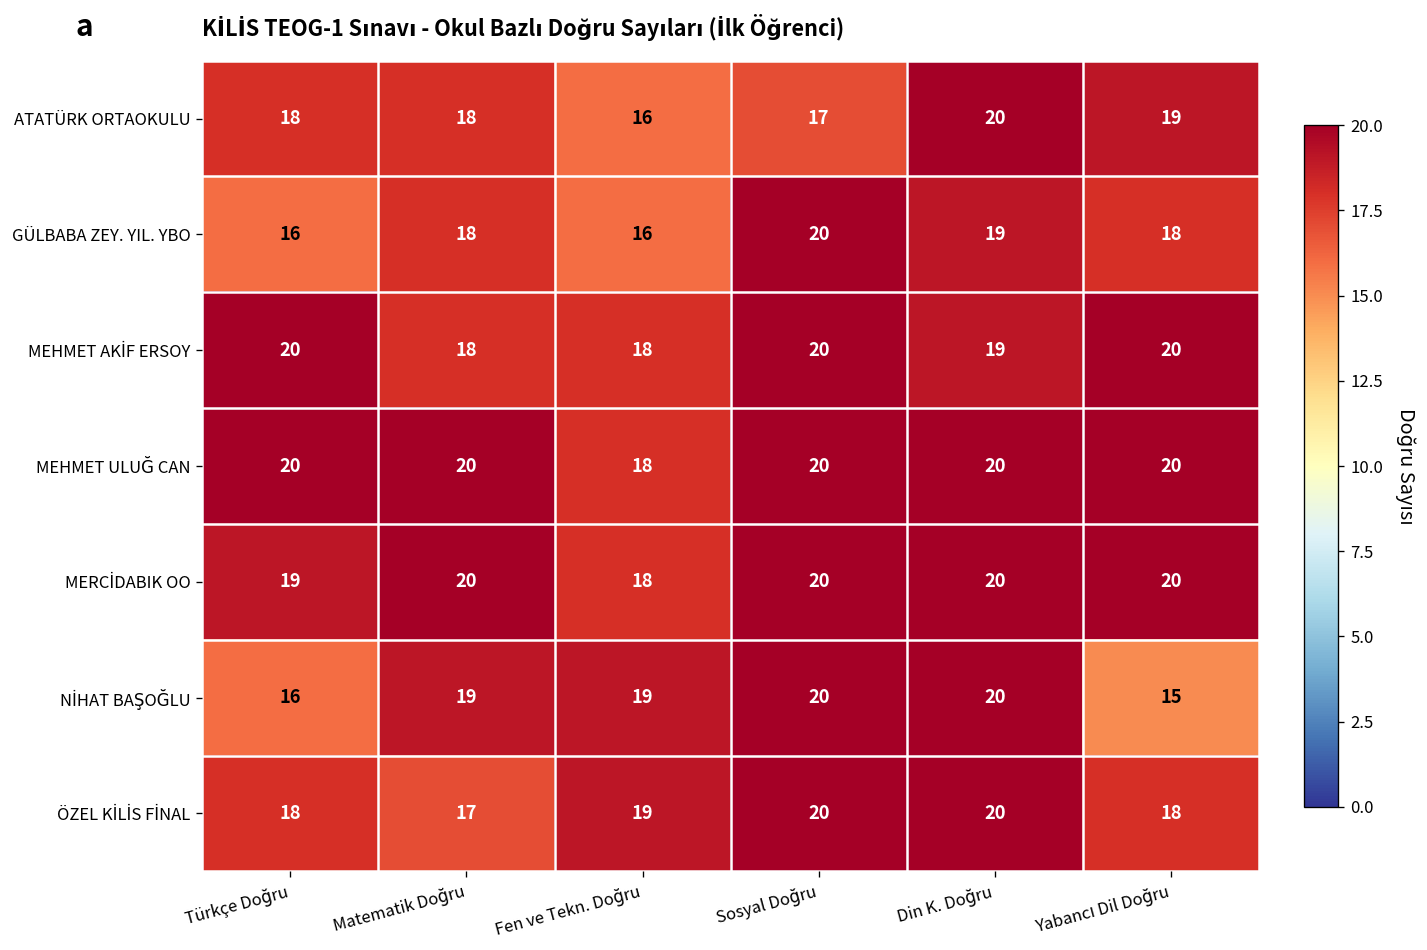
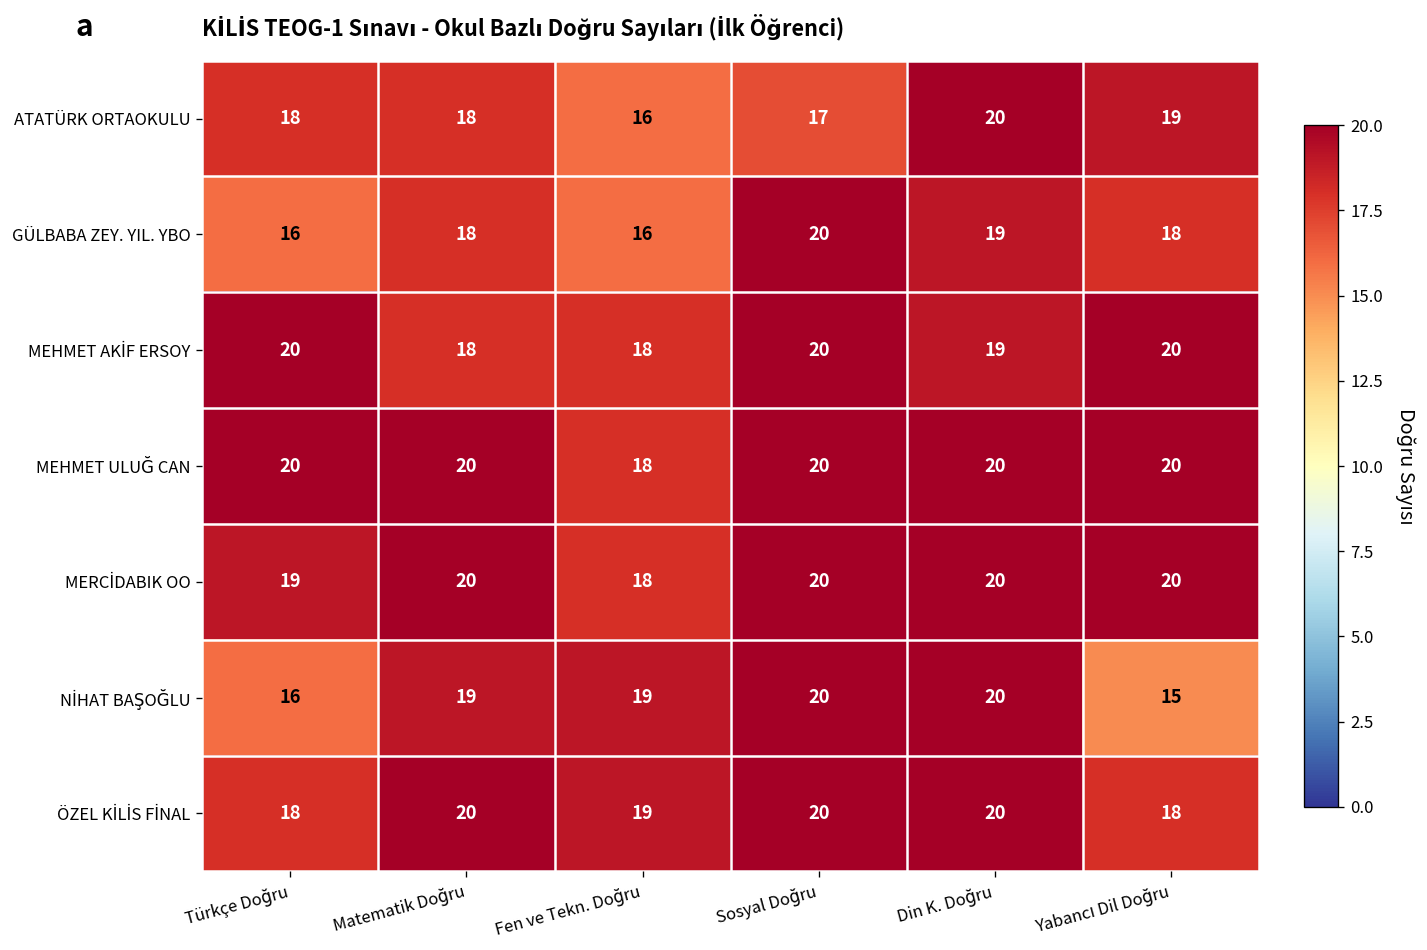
ÖZEL KİLİS FİNAL, Matematik Doğru: 17 -> 20
